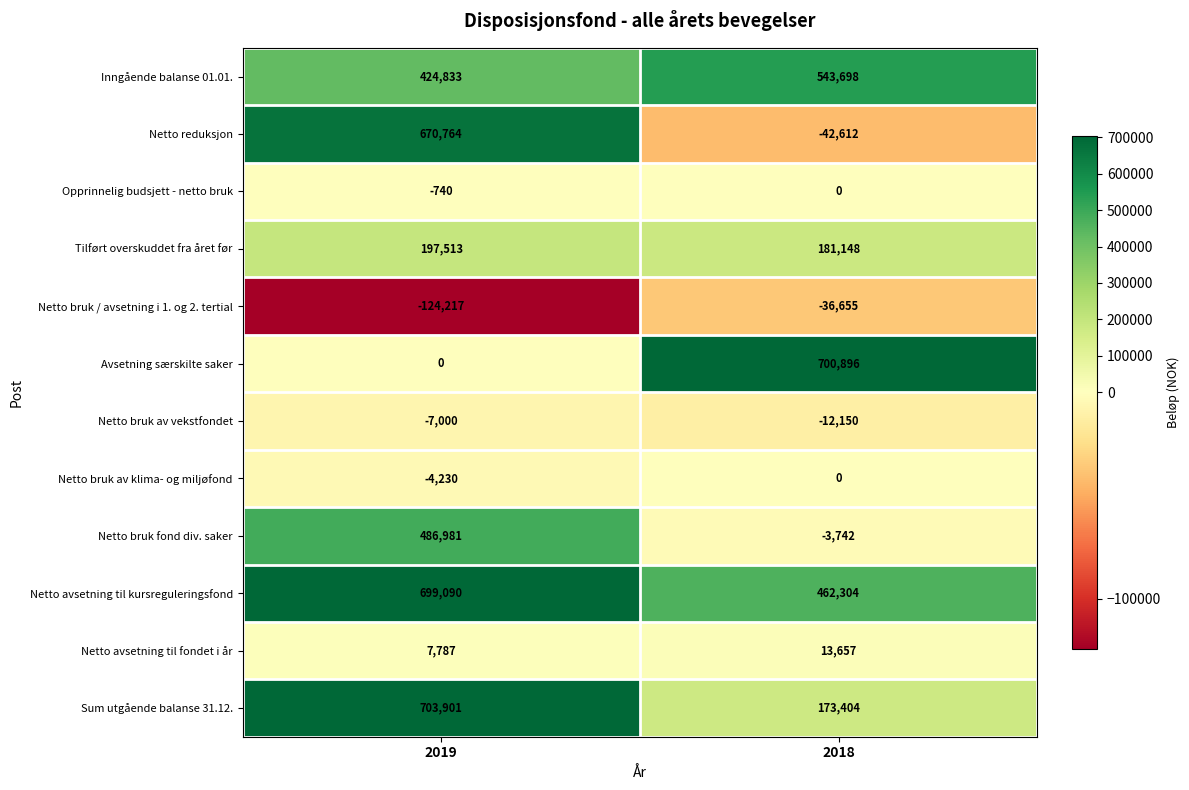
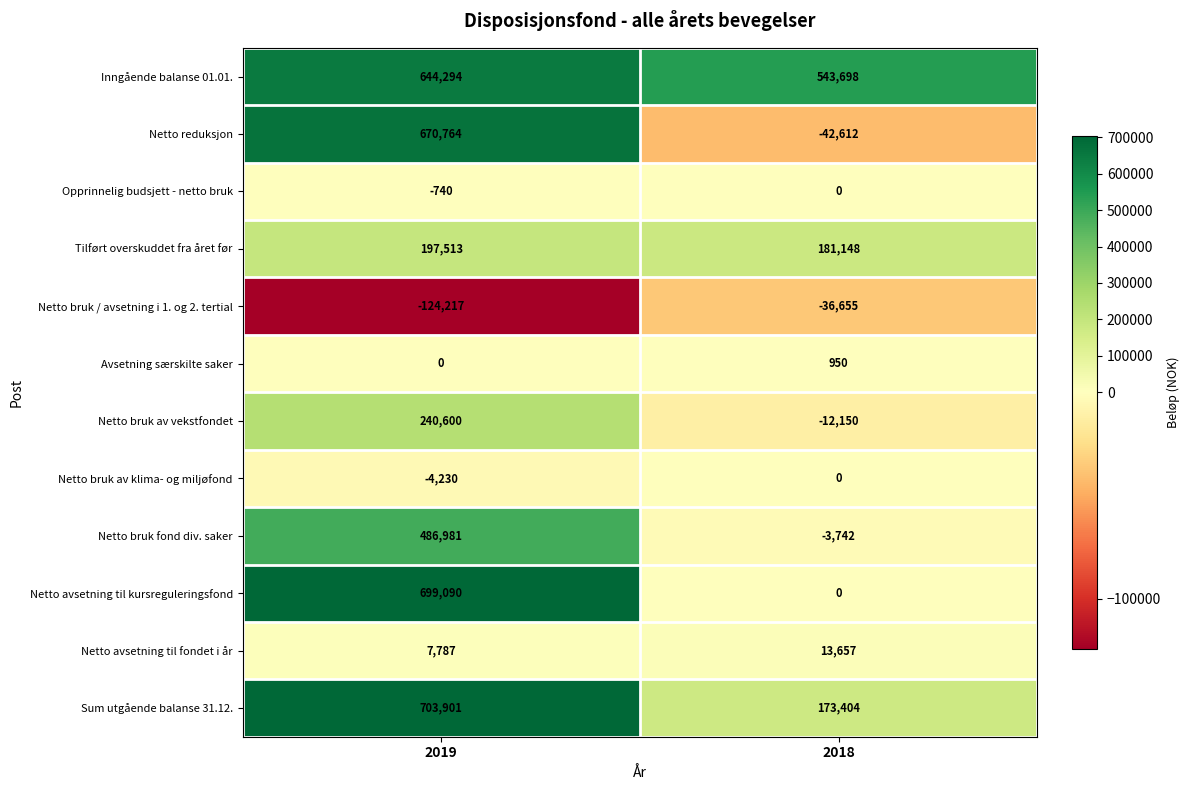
Inngående balanse 01.01., 2019: 424,833 -> 644,294
Avsetning særskilte saker, 2018: 700,896 -> 950
Netto bruk av vekstfondet, 2019: -7,000 -> 240,600
Netto avsetning til kursreguleringsfond, 2018: 462,304 -> 0
